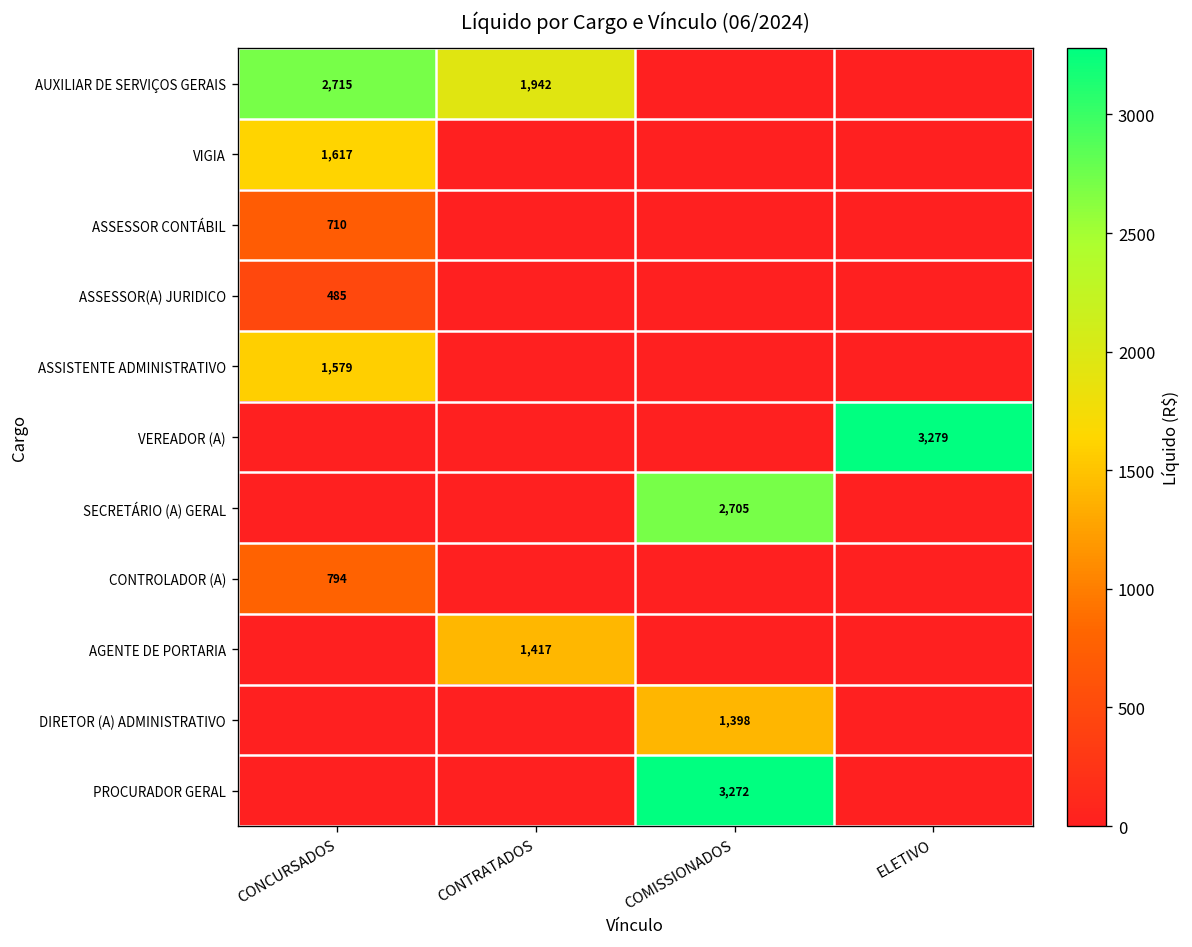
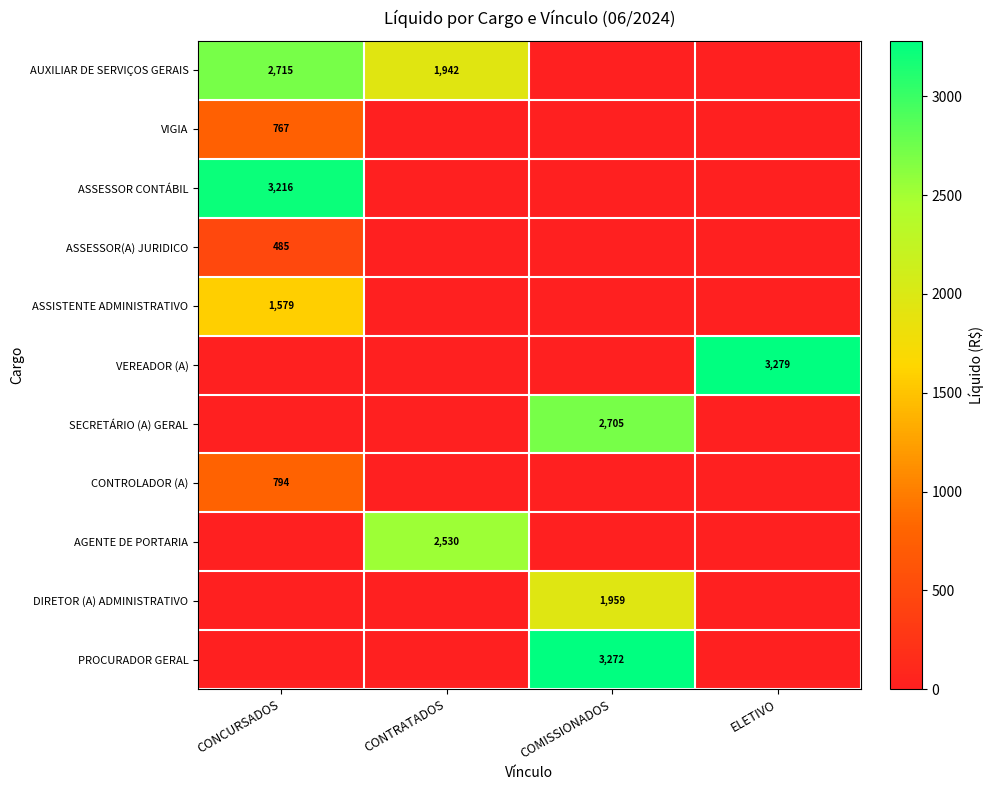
VIGIA, CONCURSADOS: 1,617 -> 767
ASSESSOR CONTÁBIL, CONCURSADOS: 710 -> 3,216
AGENTE DE PORTARIA, CONTRATADOS: 1,417 -> 2,530
DIRETOR (A) ADMINISTRATIVO, COMISSIONADOS: 1,398 -> 1,959
